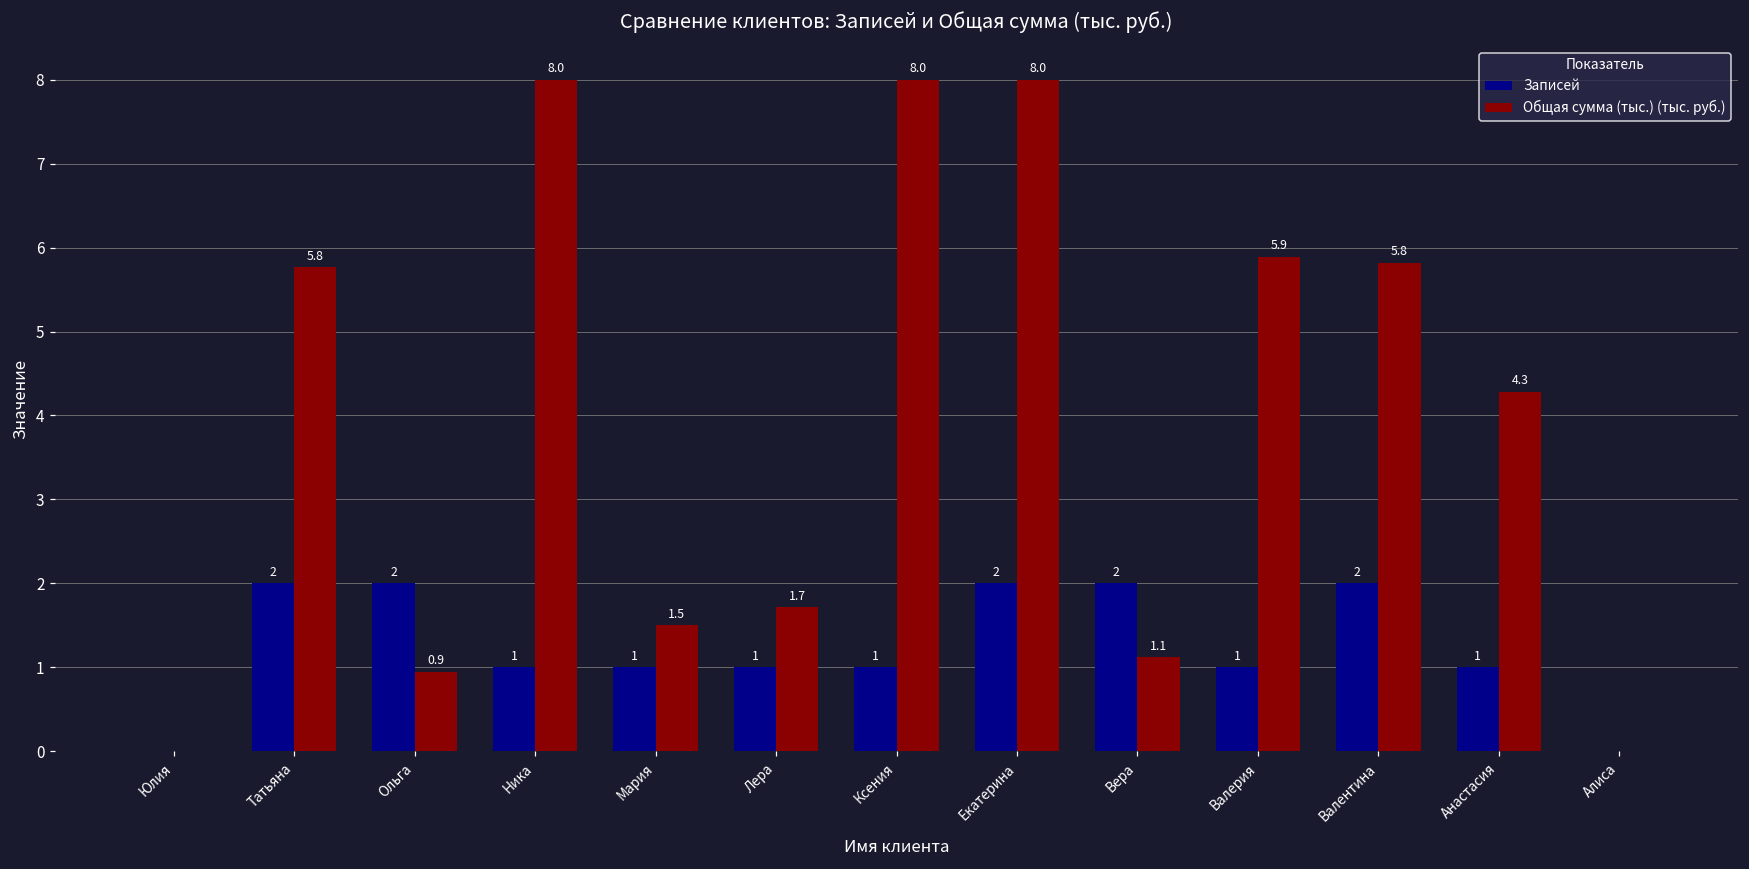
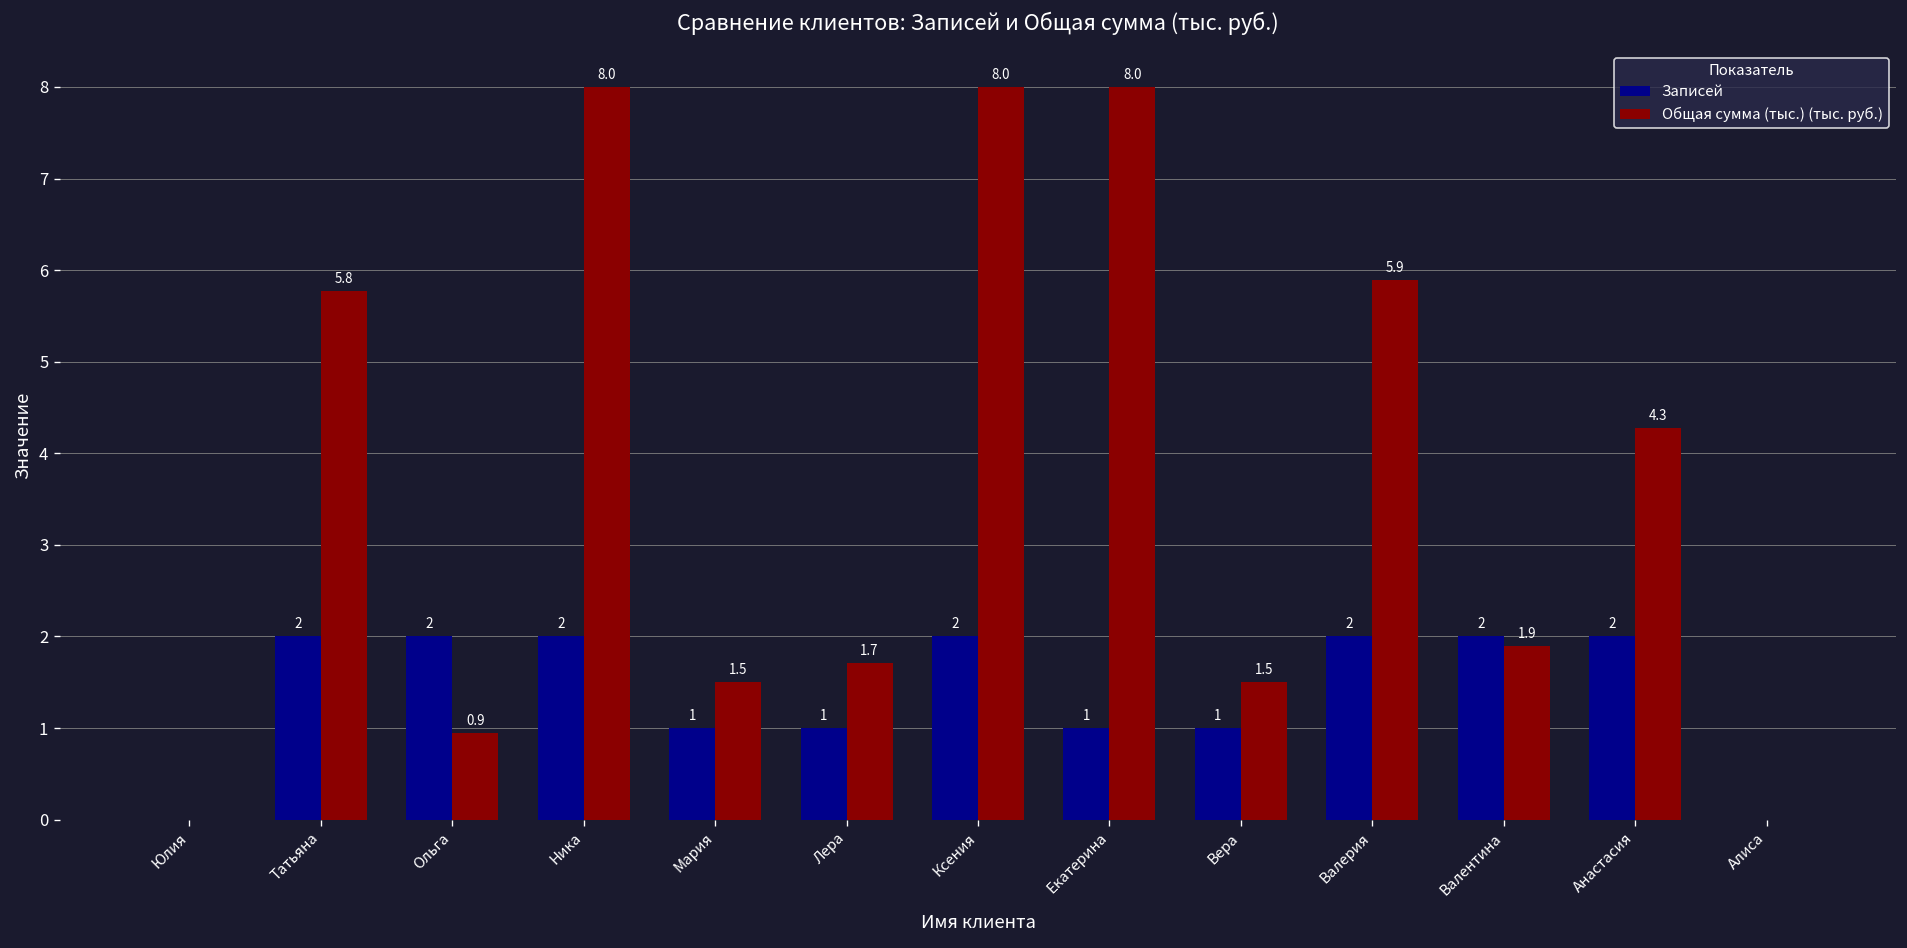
Записей, Ника: 1 -> 2
Записей, Ксения: 1 -> 2
Записей, Екатерина: 2 -> 1
Записей, Вера: 2 -> 1
Общая сумма (тыс.) (тыс. руб.), Вера: 1.1 -> 1.5
Записей, Валерия: 1 -> 2
Общая сумма (тыс.) (тыс. руб.), Валентина: 5.8 -> 1.9
Записей, Анастасия: 1 -> 2
